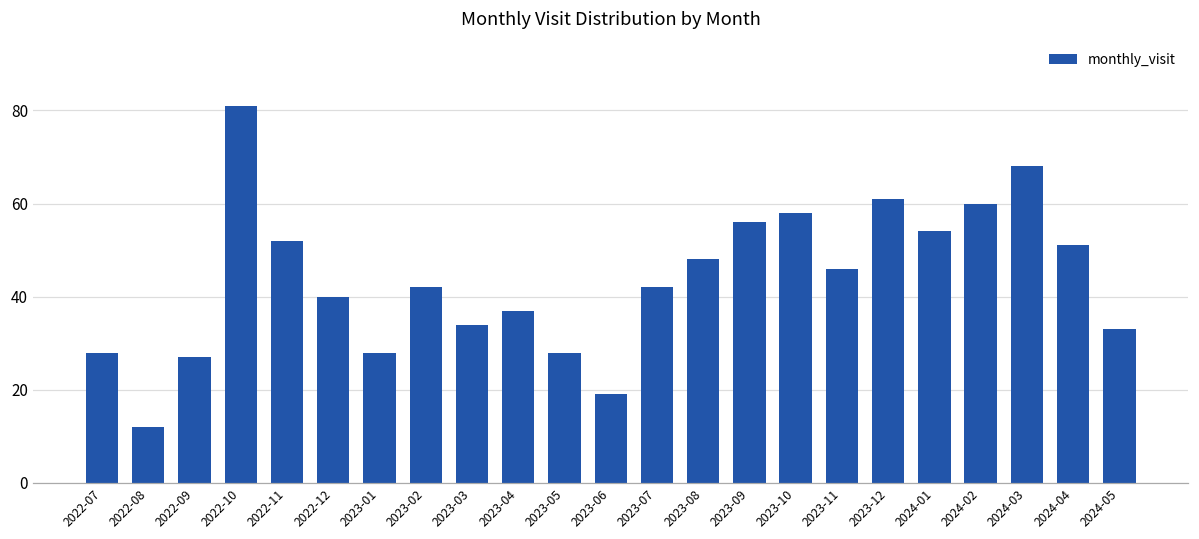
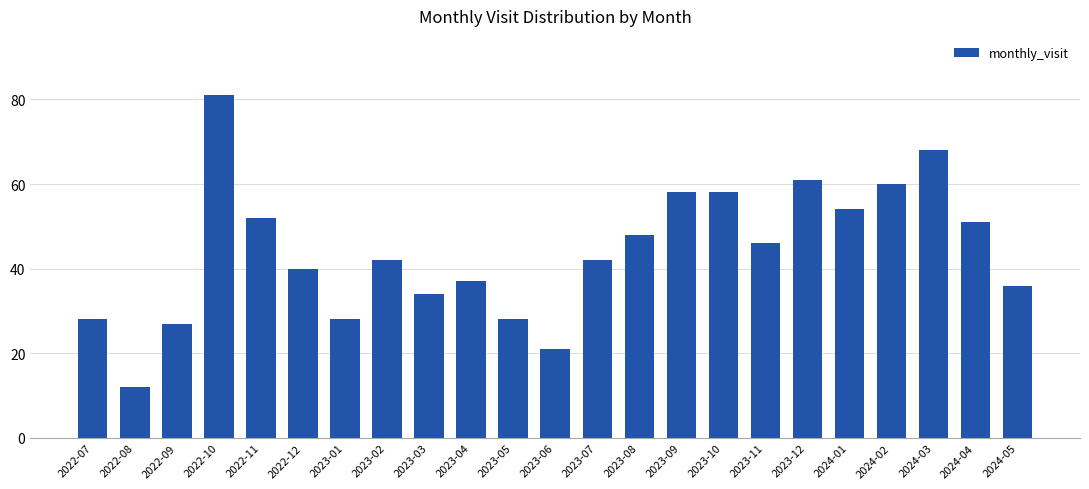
2023-06: 19 -> 21
2023-09: 56 -> 58
2024-05: 33 -> 36
